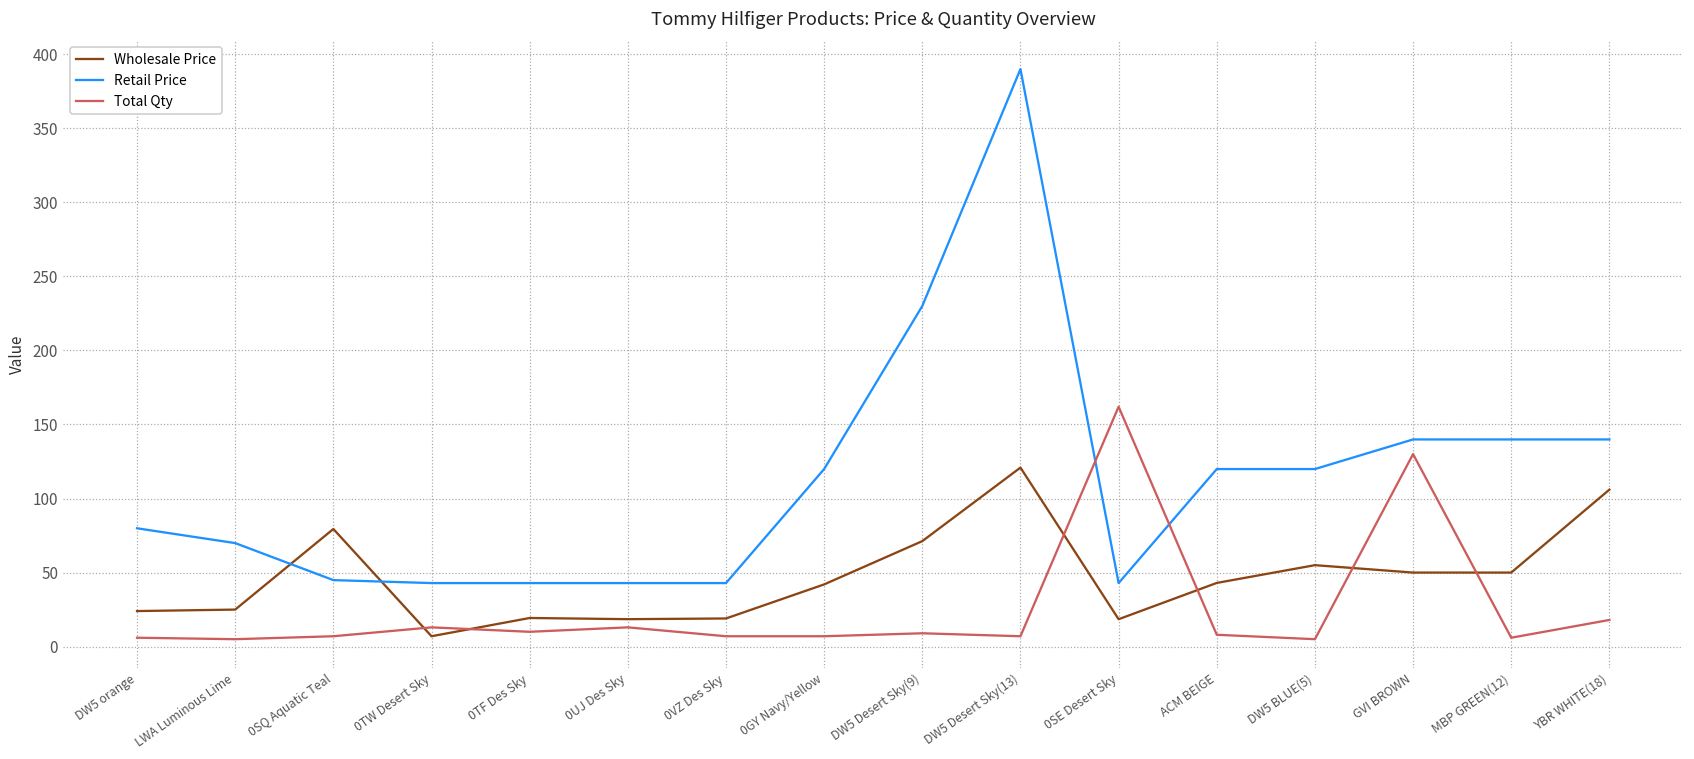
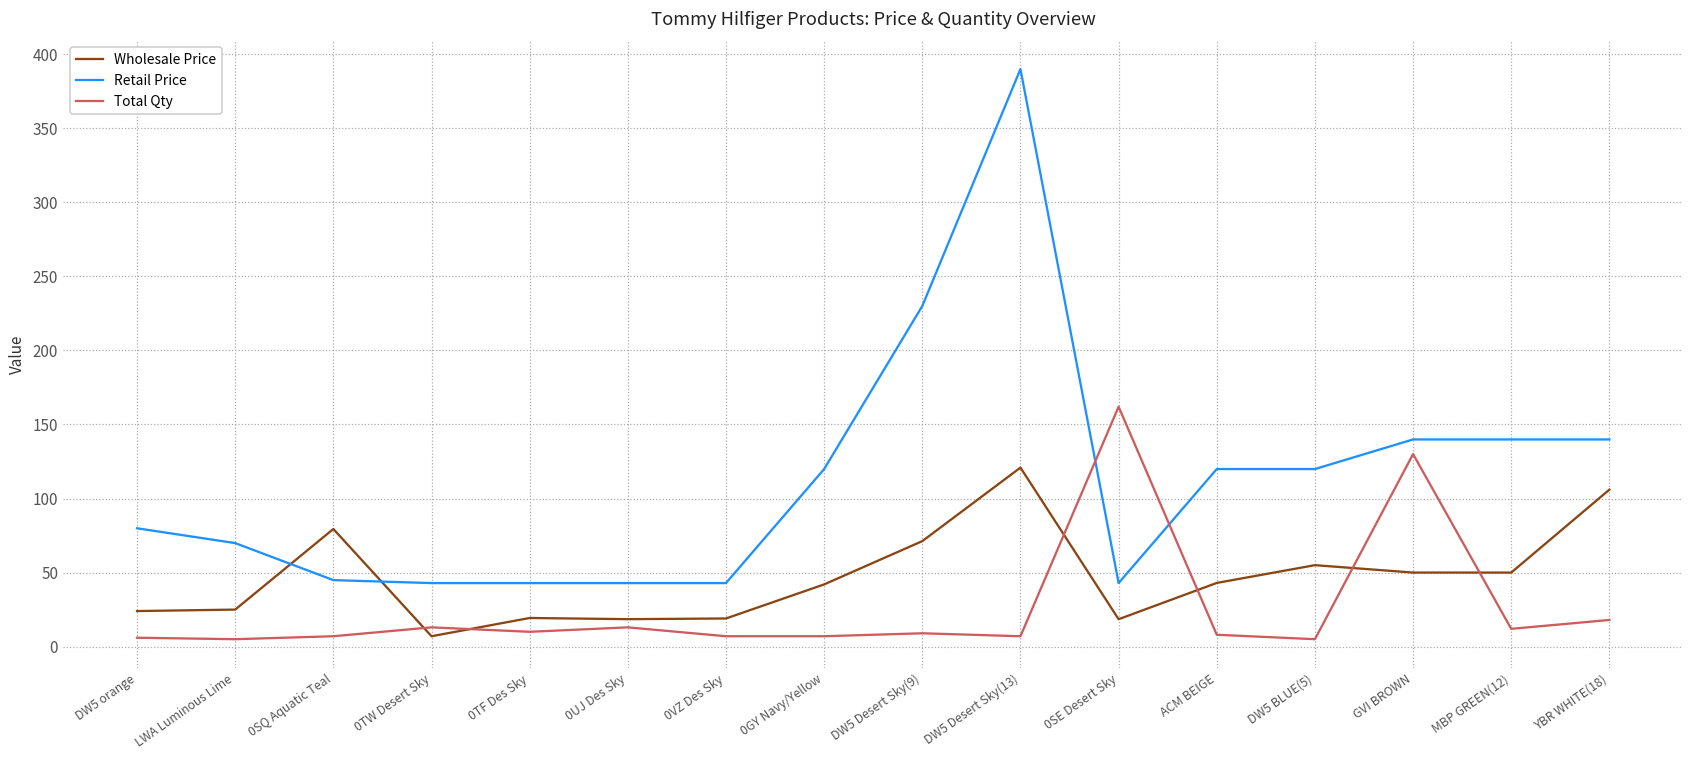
Total Qty, MBP GREEN(12): 6 -> 12
